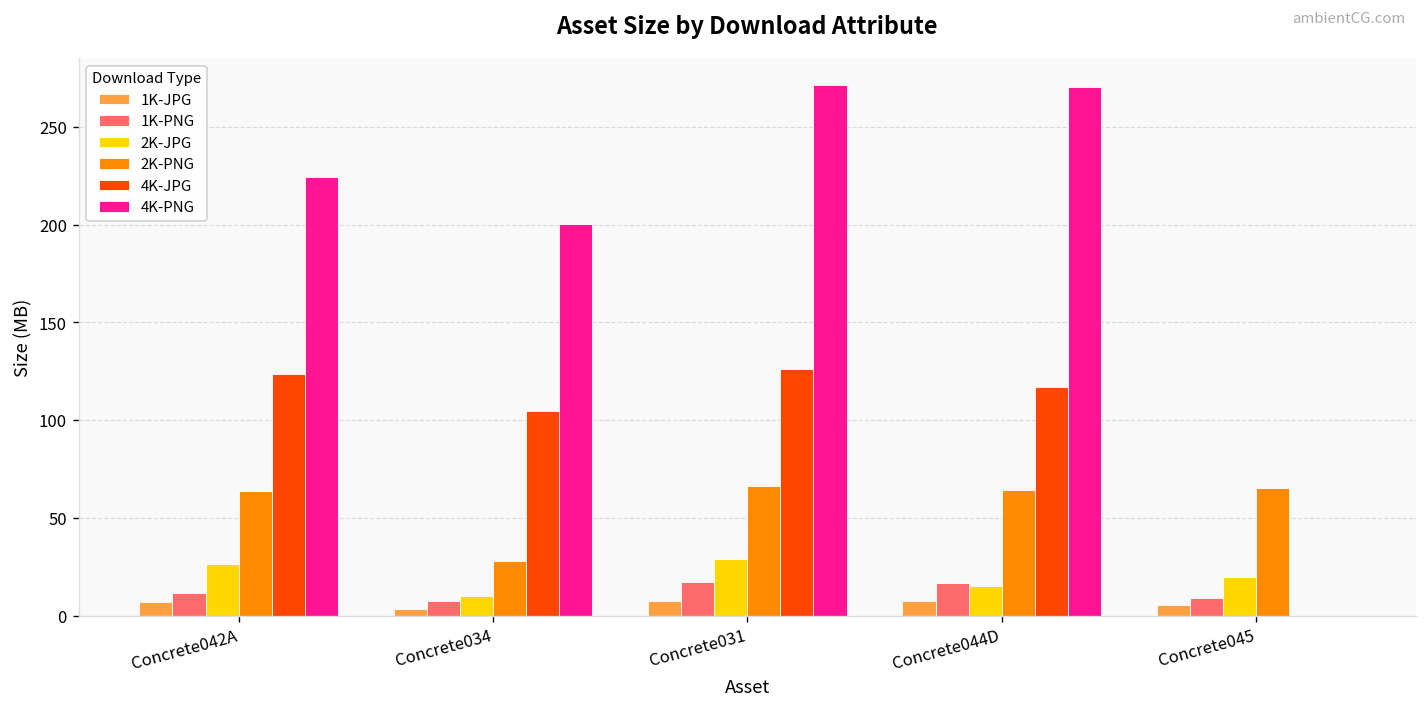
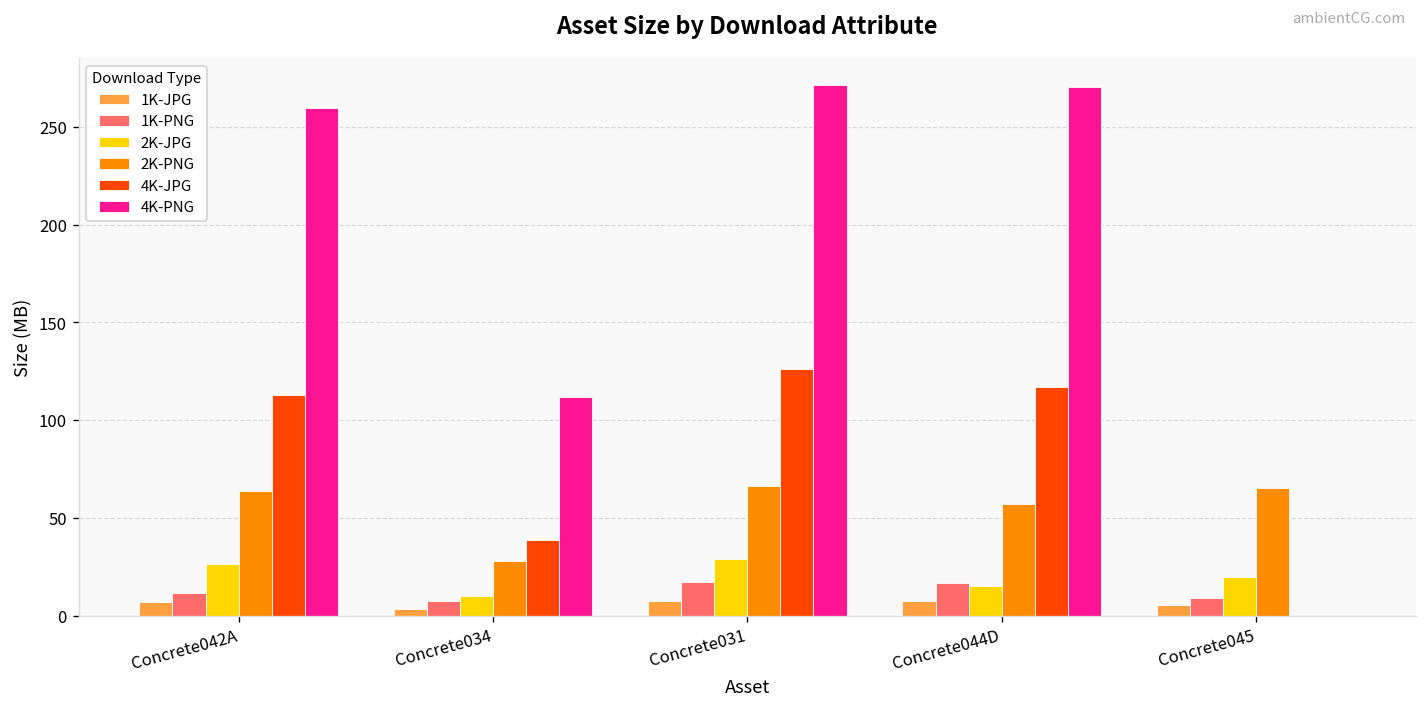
4K-JPG, Concrete042A: 123 -> 113
4K-PNG, Concrete042A: 224 -> 260
4K-JPG, Concrete034: 105 -> 39
4K-PNG, Concrete034: 200 -> 112
2K-PNG, Concrete044D: 64 -> 57
